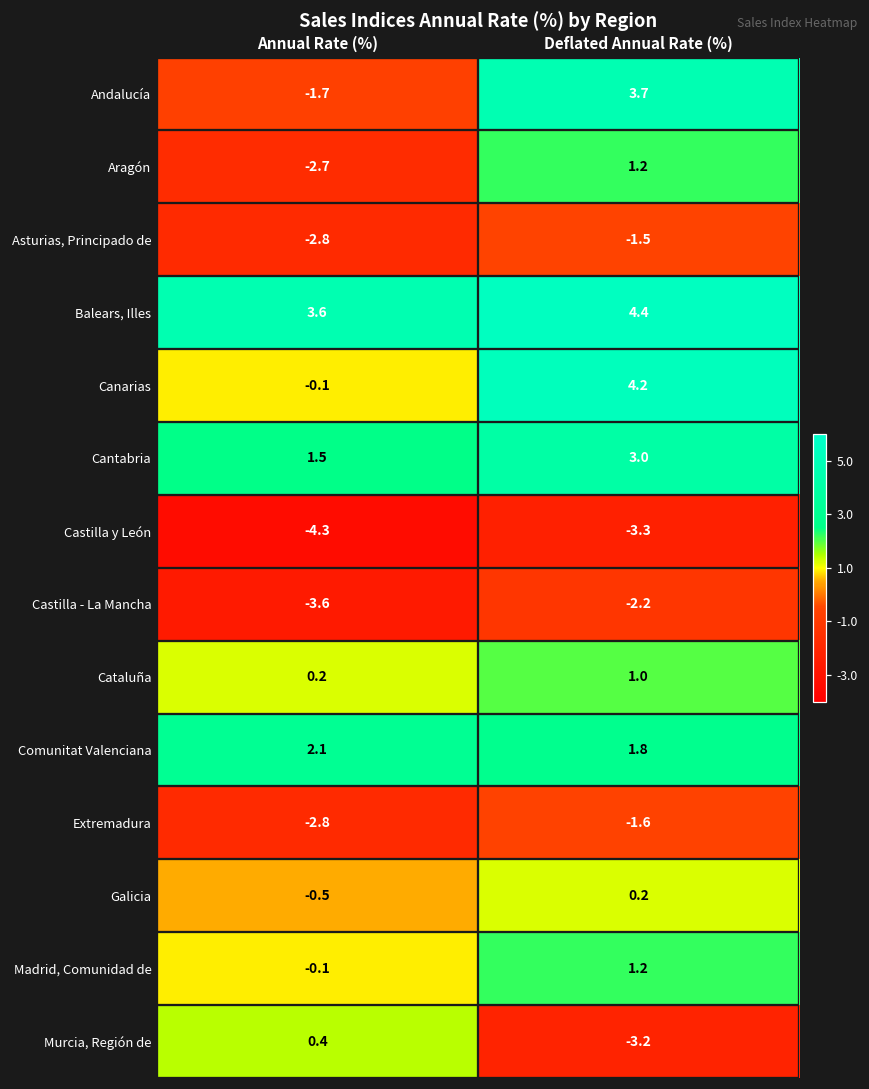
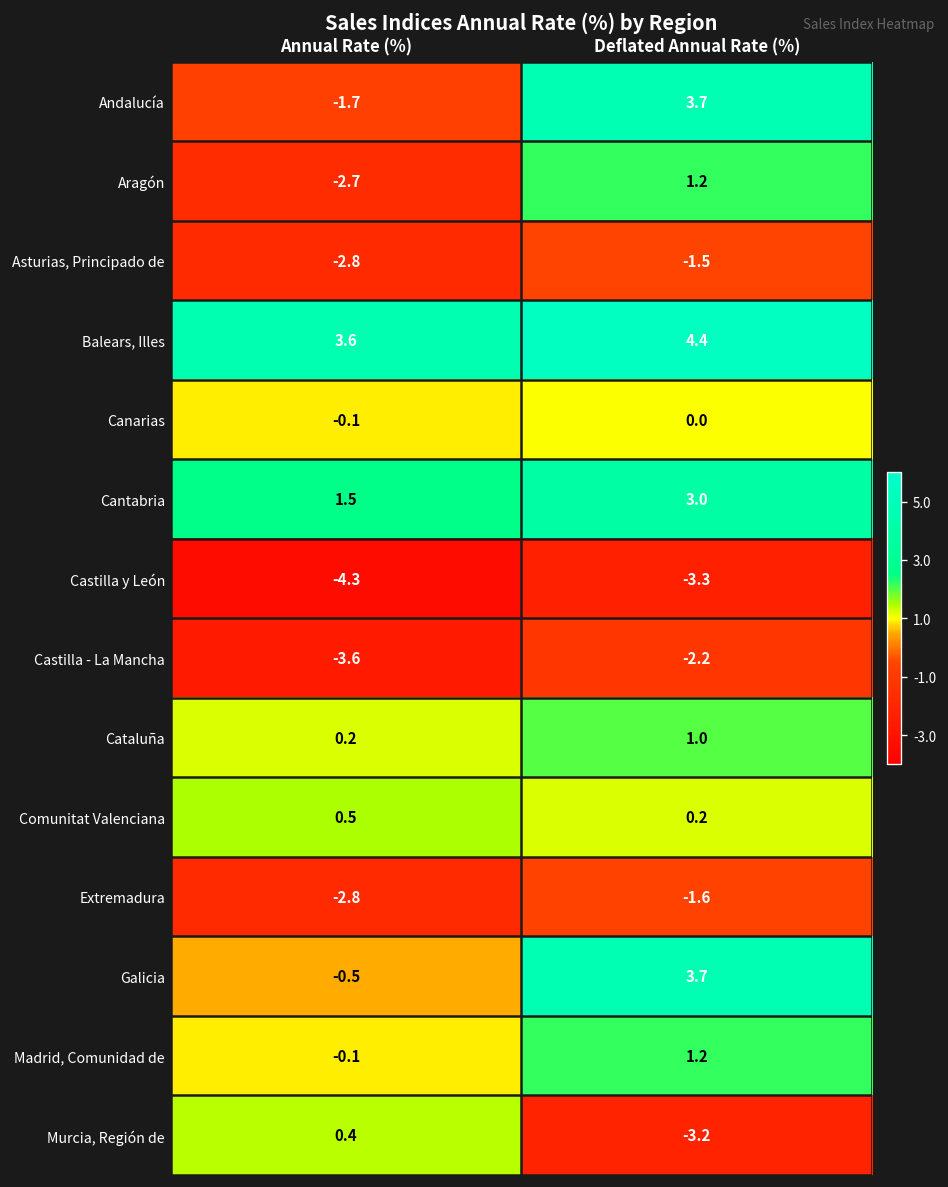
Canarias, Deflated Annual Rate (%): 4.2 -> 0.0
Comunitat Valenciana, Annual Rate (%): 2.1 -> 0.5
Comunitat Valenciana, Deflated Annual Rate (%): 1.8 -> 0.2
Galicia, Deflated Annual Rate (%): 0.2 -> 3.7
